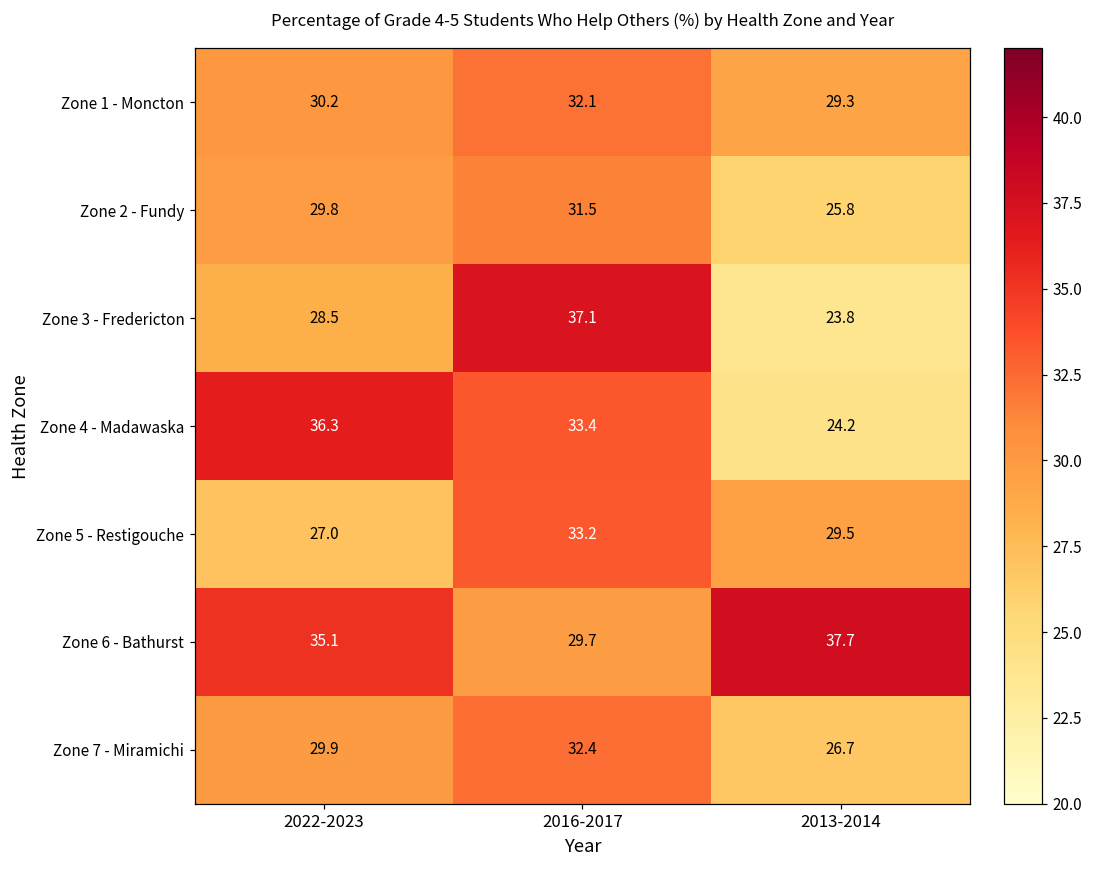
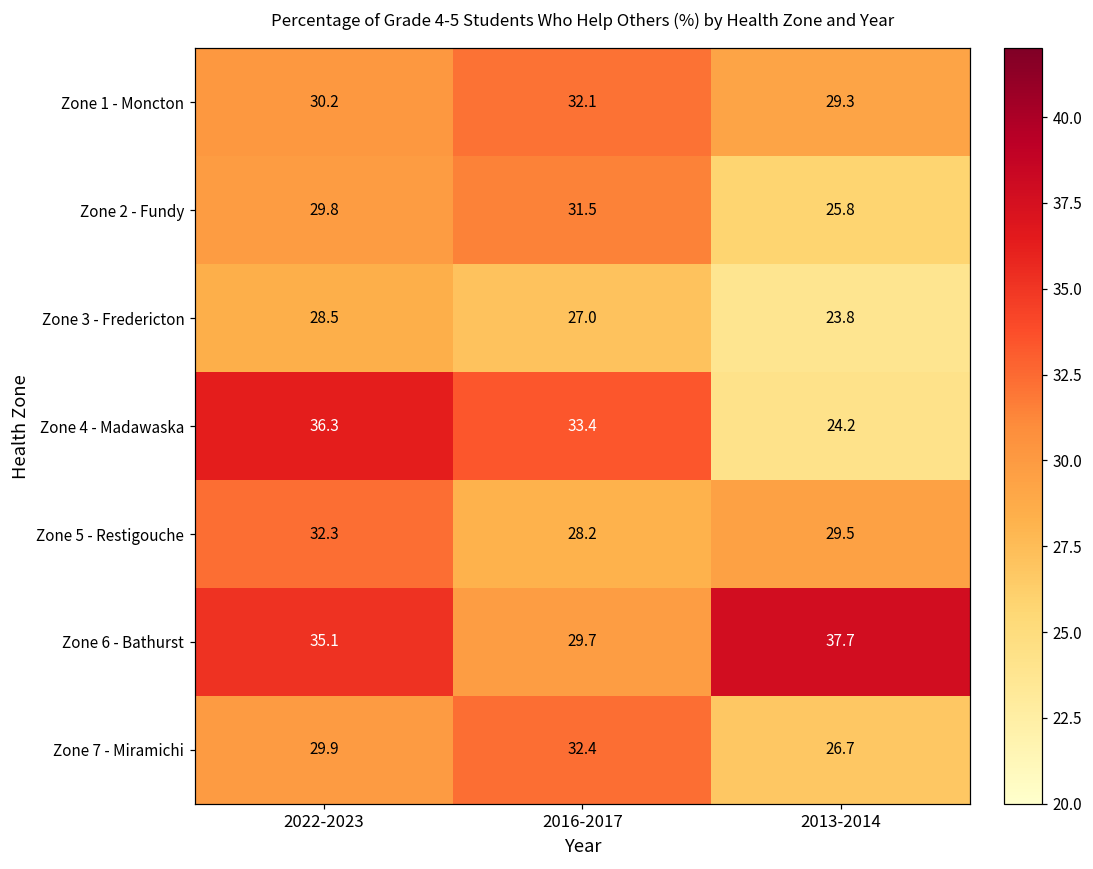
Zone 3 - Fredericton, 2016-2017: 37.1 -> 27.0
Zone 5 - Restigouche, 2022-2023: 27.0 -> 32.3
Zone 5 - Restigouche, 2016-2017: 33.2 -> 28.2
